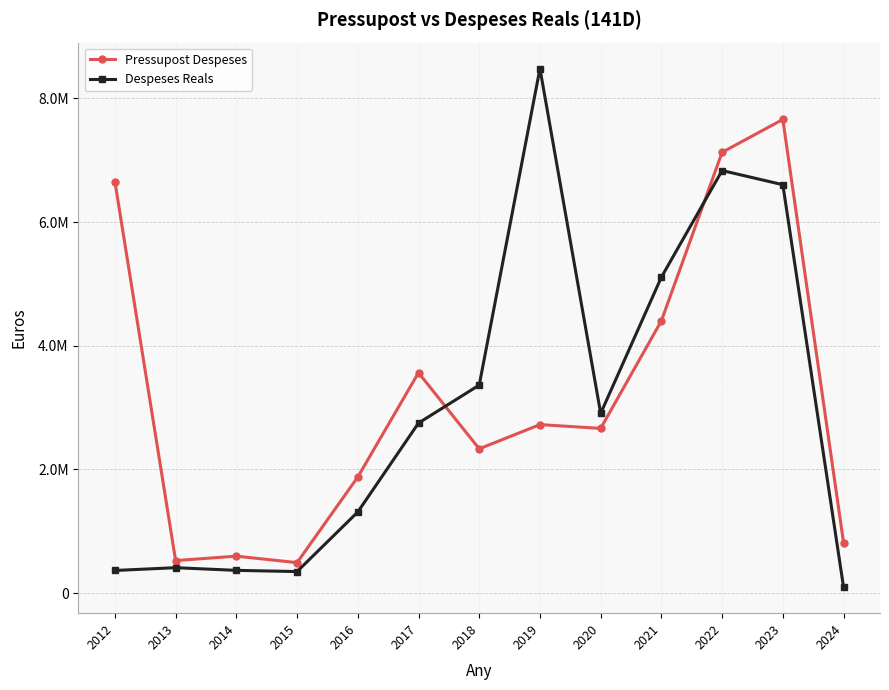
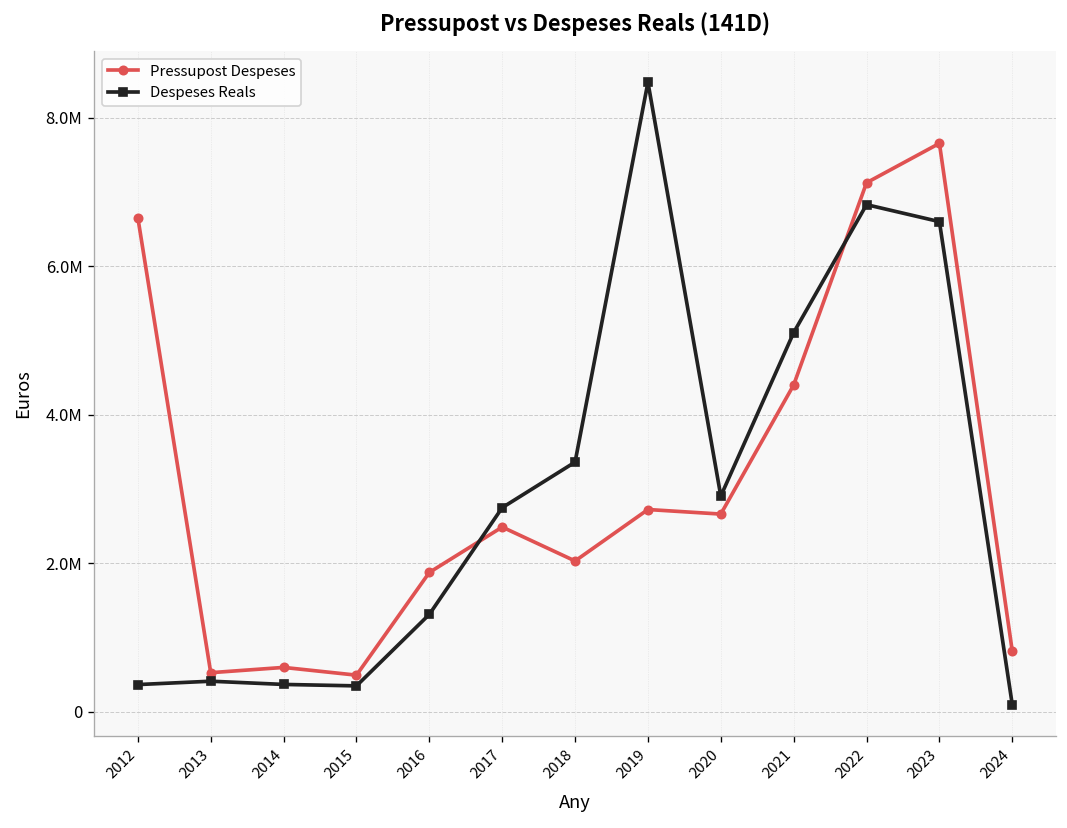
Pressupost Despeses, 2017: 3600000 -> 2500000
Pressupost Despeses, 2018: 2300000 -> 2000000
